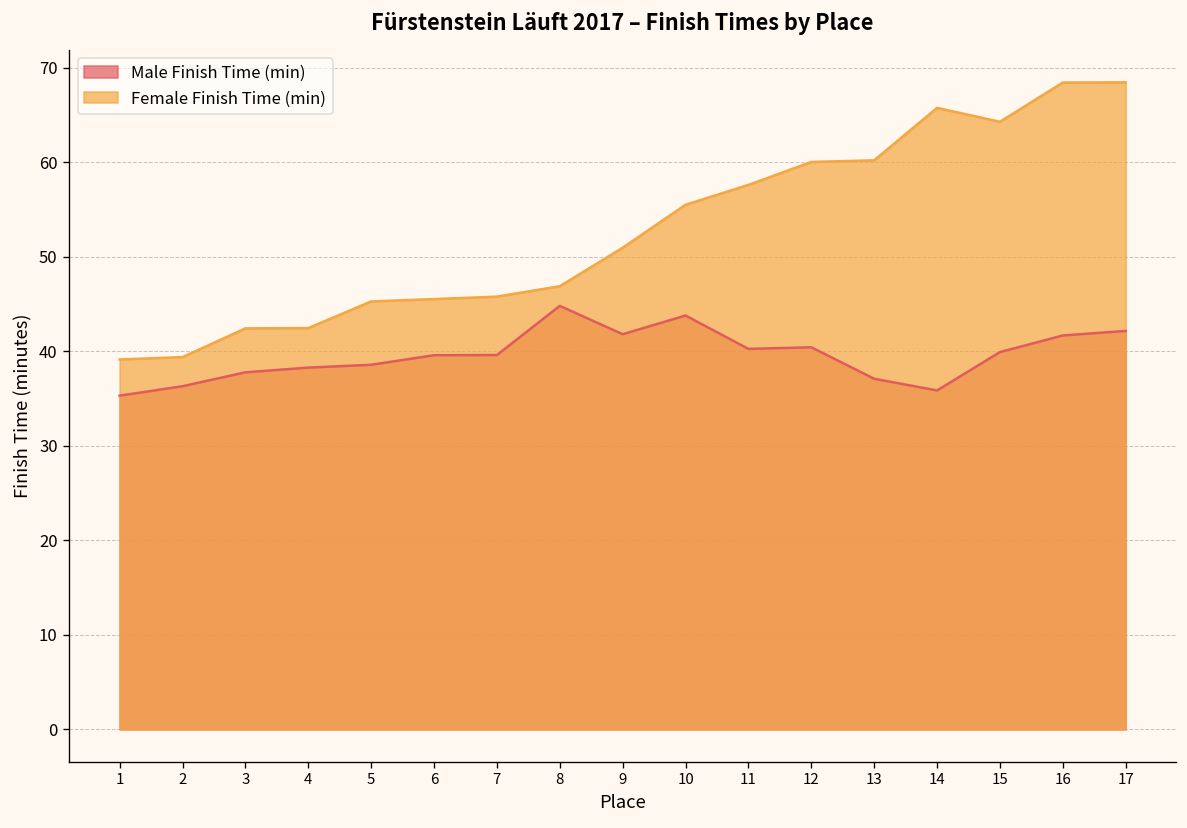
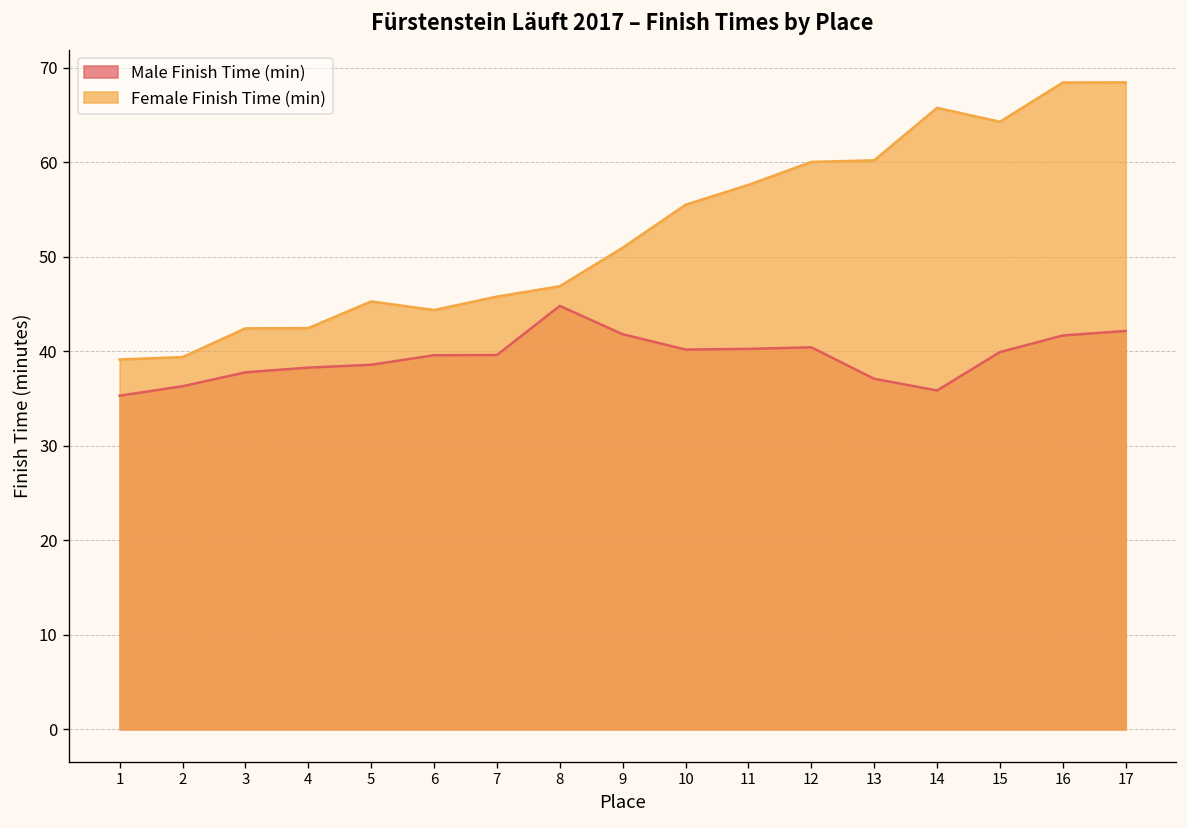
Female Finish Time (min), 6: 46 -> 44
Male Finish Time (min), 10: 44 -> 40
